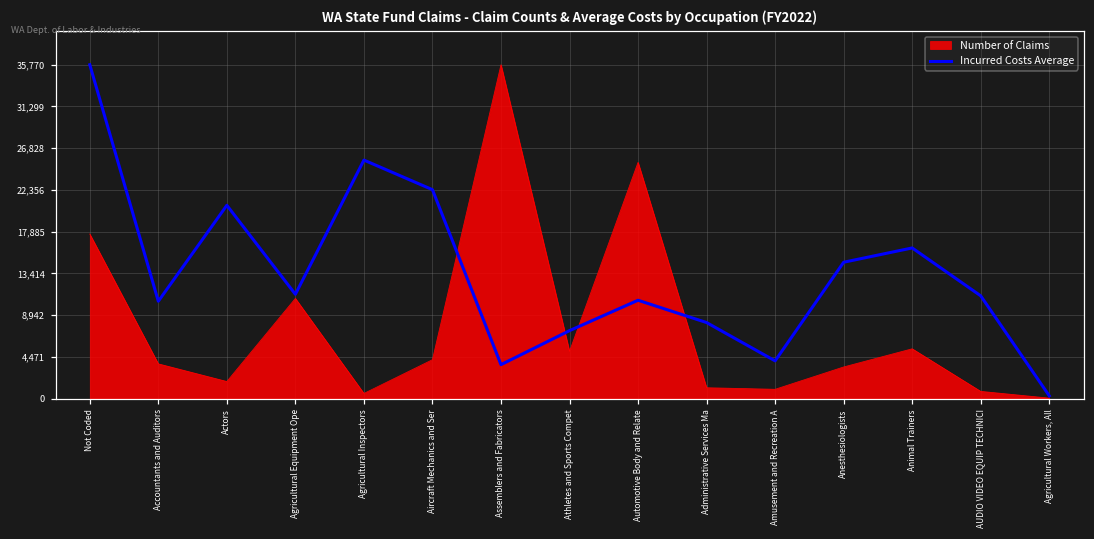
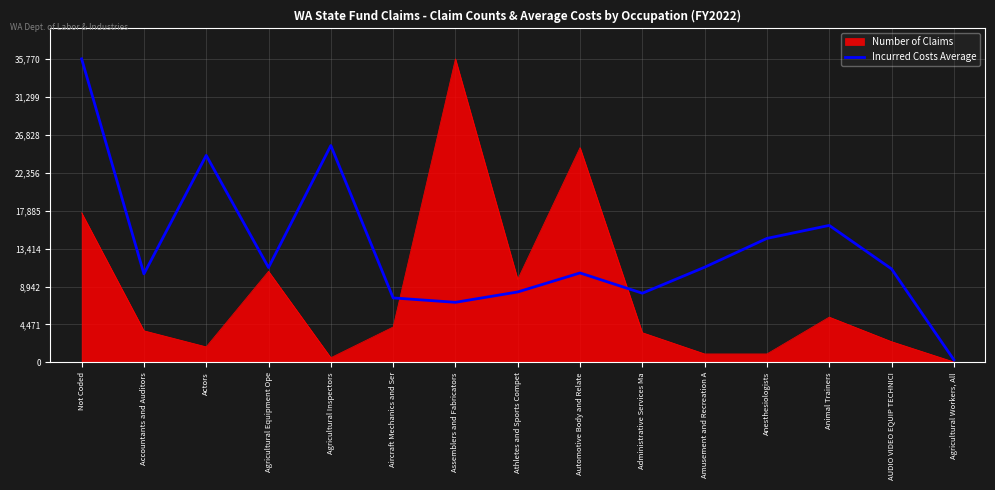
Incurred Costs Average, Actors: 21,000 -> 24,000
Incurred Costs Average, Aircraft Mechanics and Ser: 22,000 -> 8,000
Incurred Costs Average, Assemblers and Fabricators: 4,000 -> 7,000
Number of Claims, Athletes and Sports Compet: 5,000 -> 10,000
Incurred Costs Average, Athletes and Sports Compet: 7,000 -> 8,000
Number of Claims, Administrative Services Ma: 1,000 -> 4,000
Incurred Costs Average, Amusement and Recreation A: 4,000 -> 11,000
Number of Claims, Anesthesiologists: 3,000 -> 1,000
Number of Claims, AUDIO VIDEO EQUIP TECHNICI: 1,000 -> 2,000
